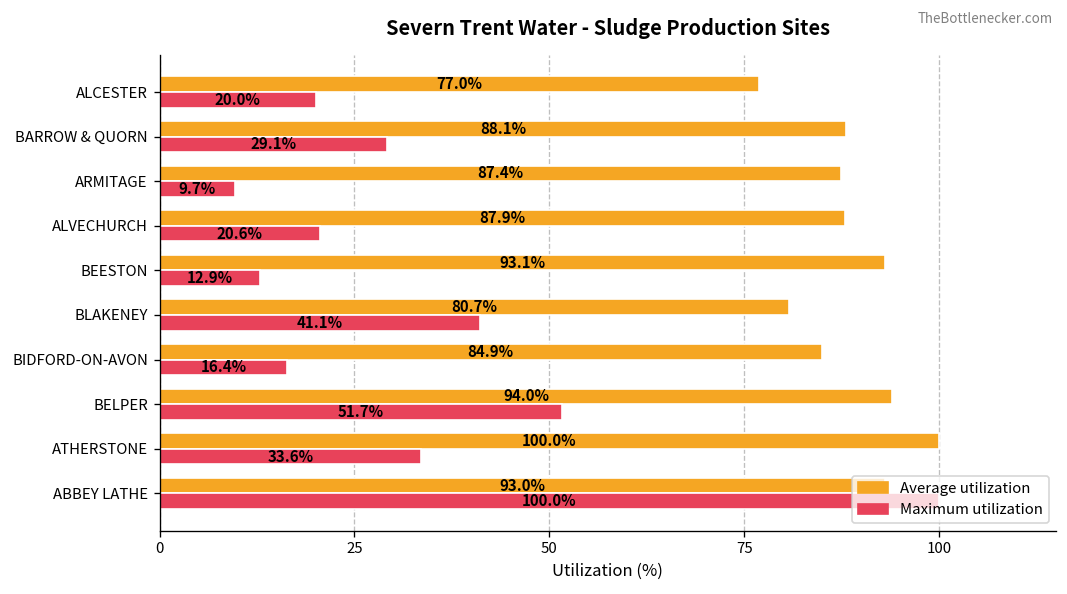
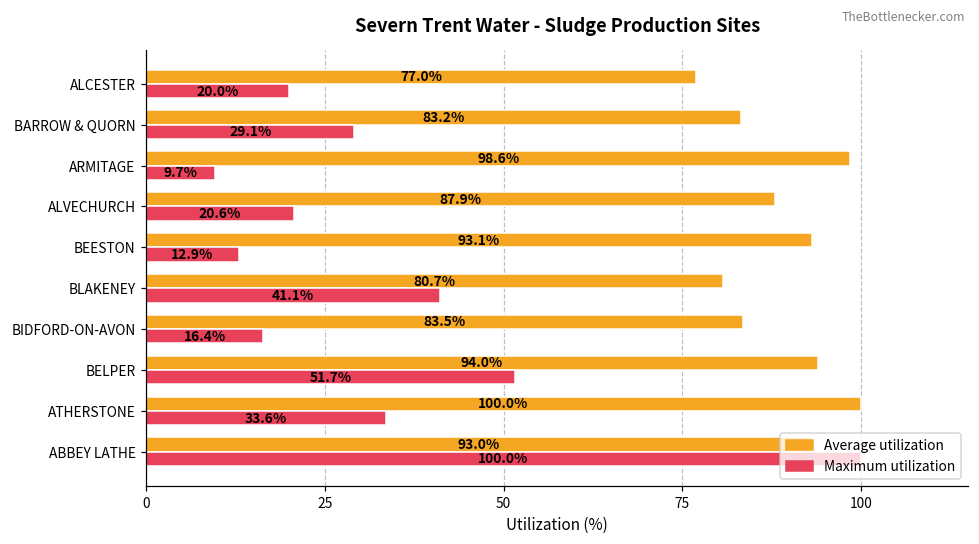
Average utilization, BARROW & QUORN: 88.1% -> 83.2%
Average utilization, ARMITAGE: 87.4% -> 98.6%
Average utilization, BIDFORD-ON-AVON: 84.9% -> 83.5%
